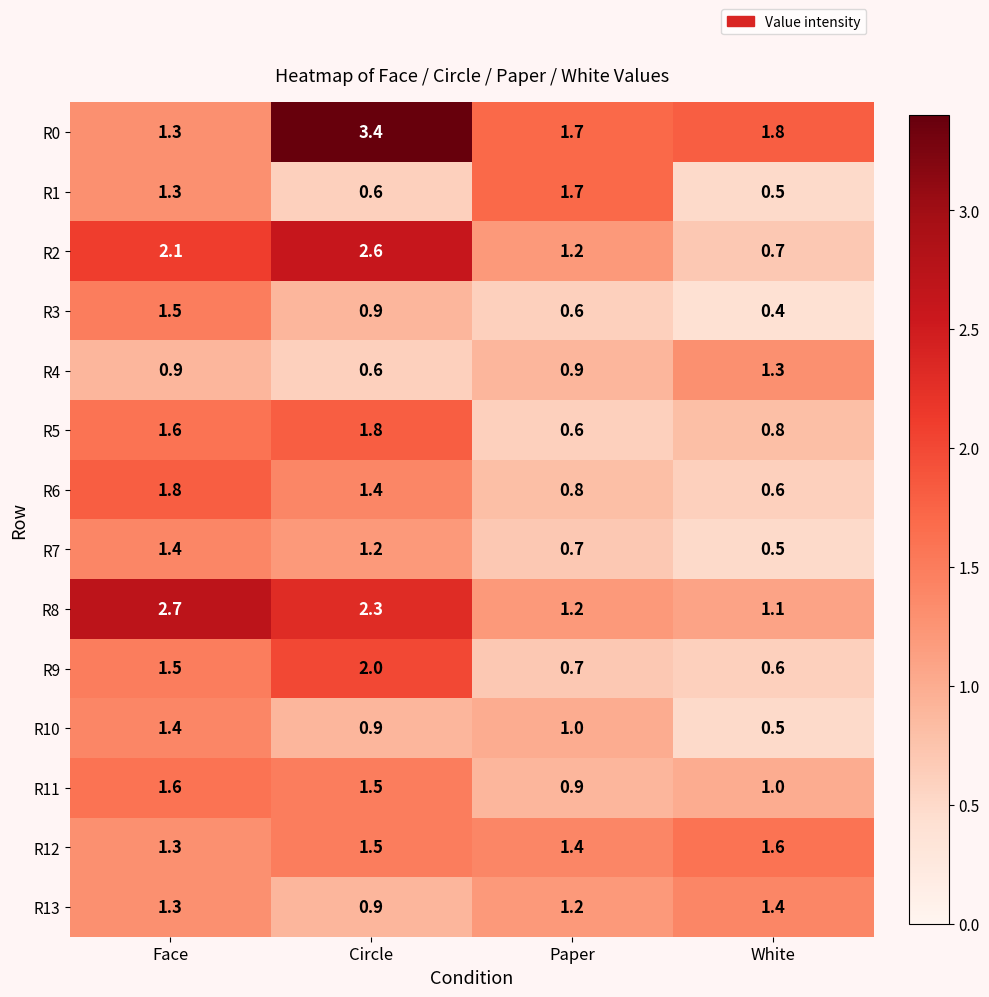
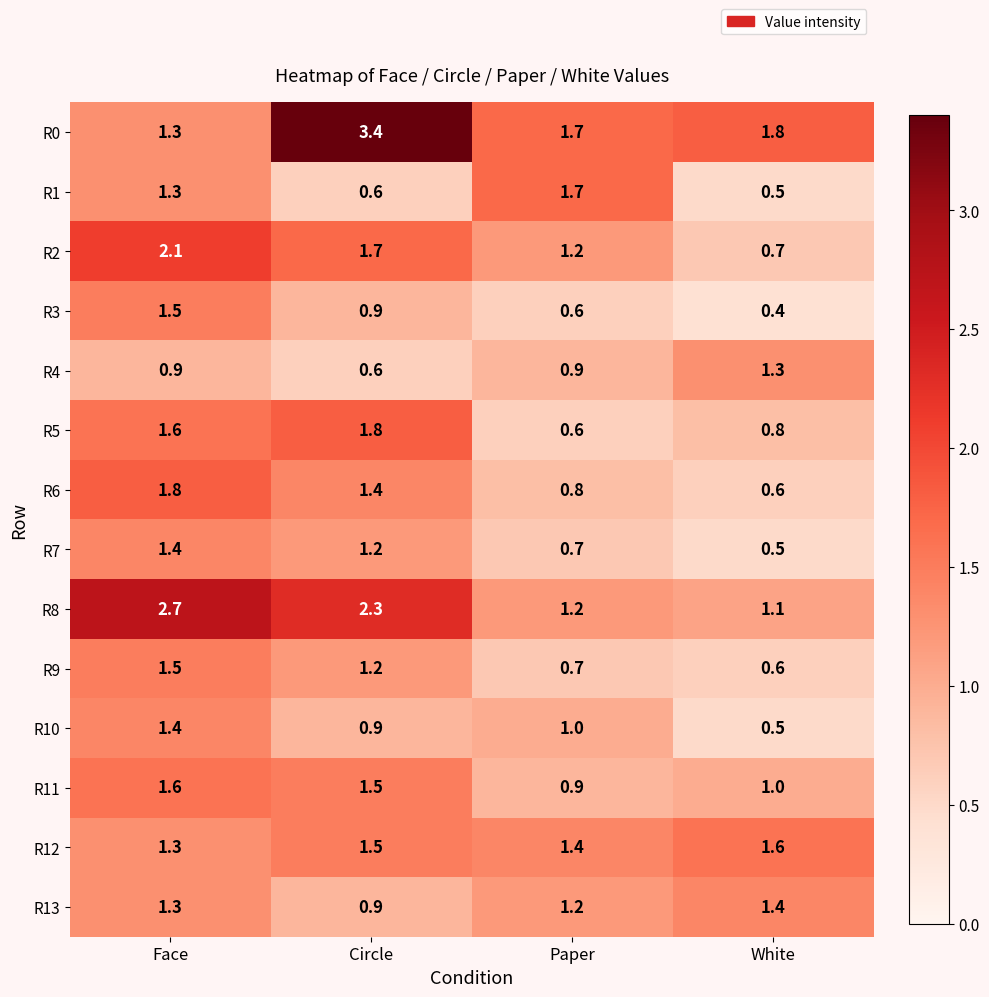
R2, Circle: 2.6 -> 1.7
R9, Circle: 2.0 -> 1.2
